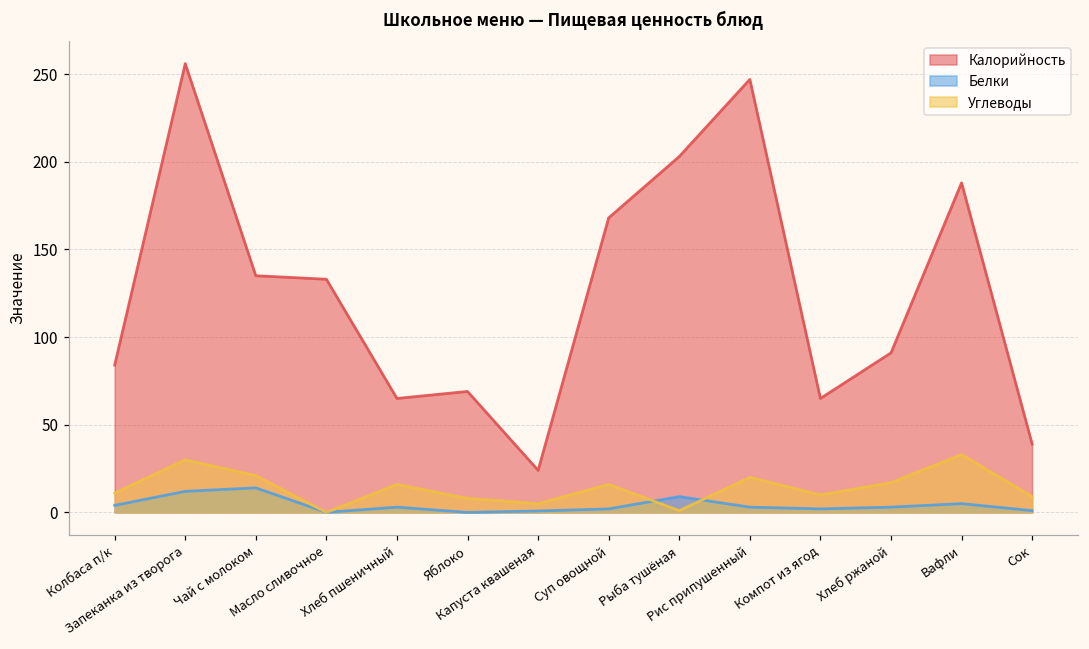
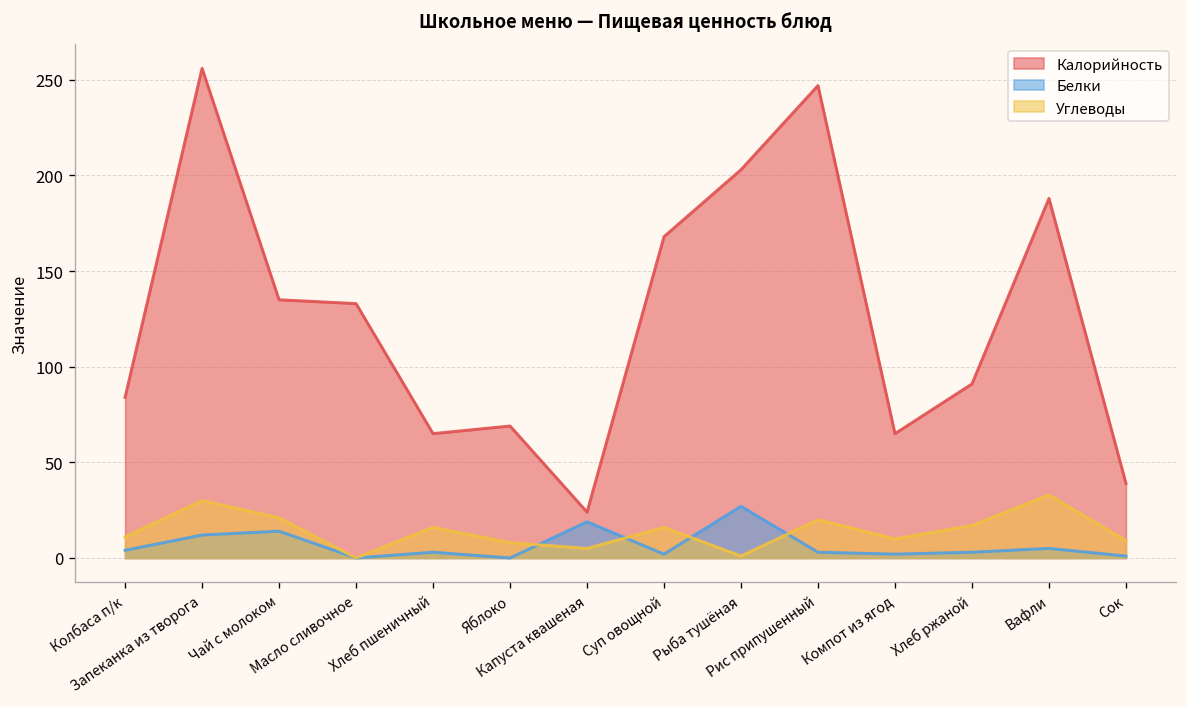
Белки, Капуста квашеная: 1 -> 19
Белки, Рыба тушёная: 9 -> 27
